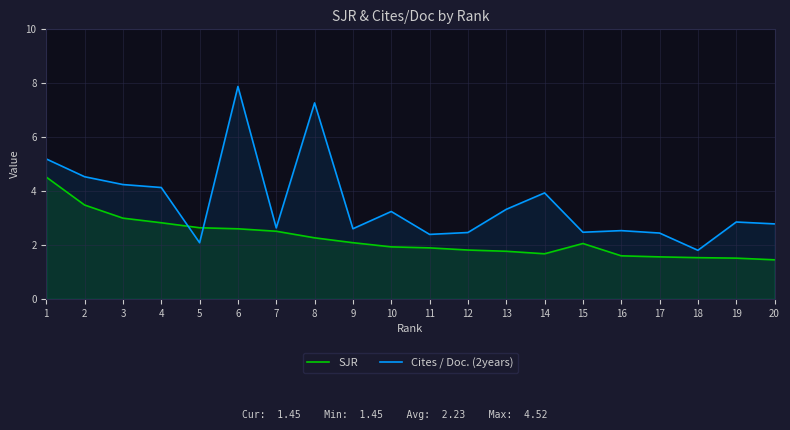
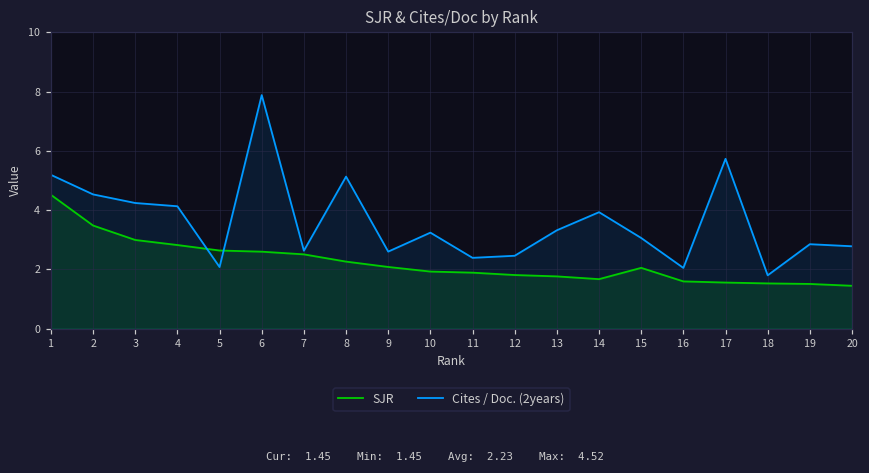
Cites / Doc. (2years), 8: 7.3 -> 5.1
Cites / Doc. (2years), 15: 2.5 -> 3.1
Cites / Doc. (2years), 16: 2.5 -> 2.1
Cites / Doc. (2years), 17: 2.4 -> 5.7
